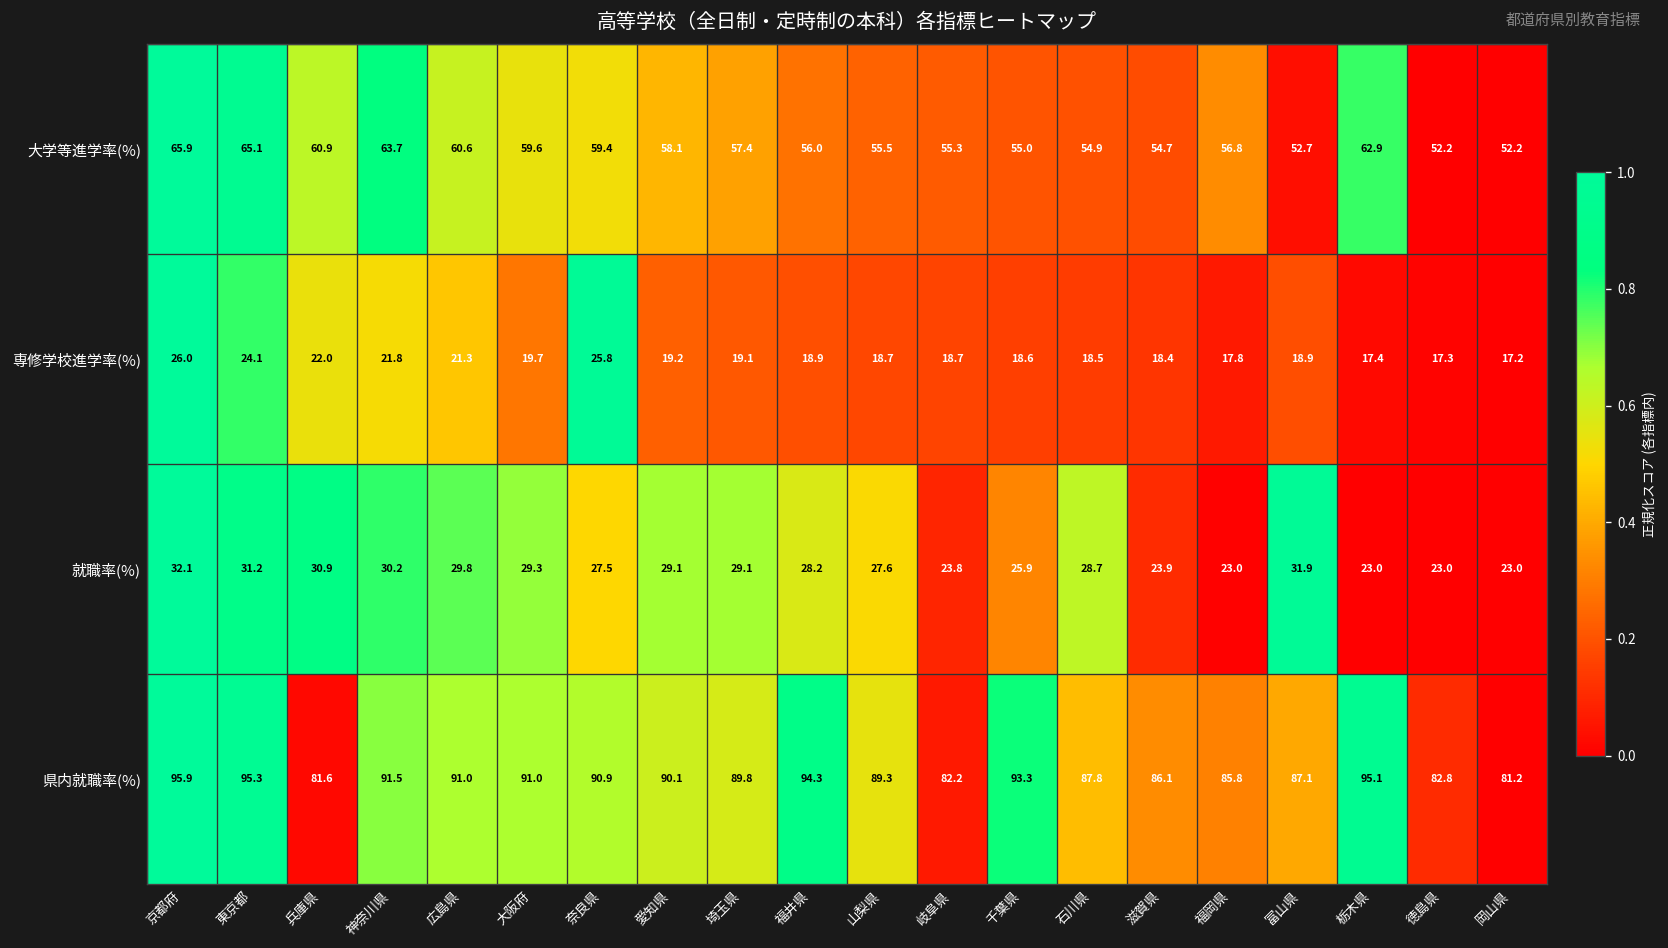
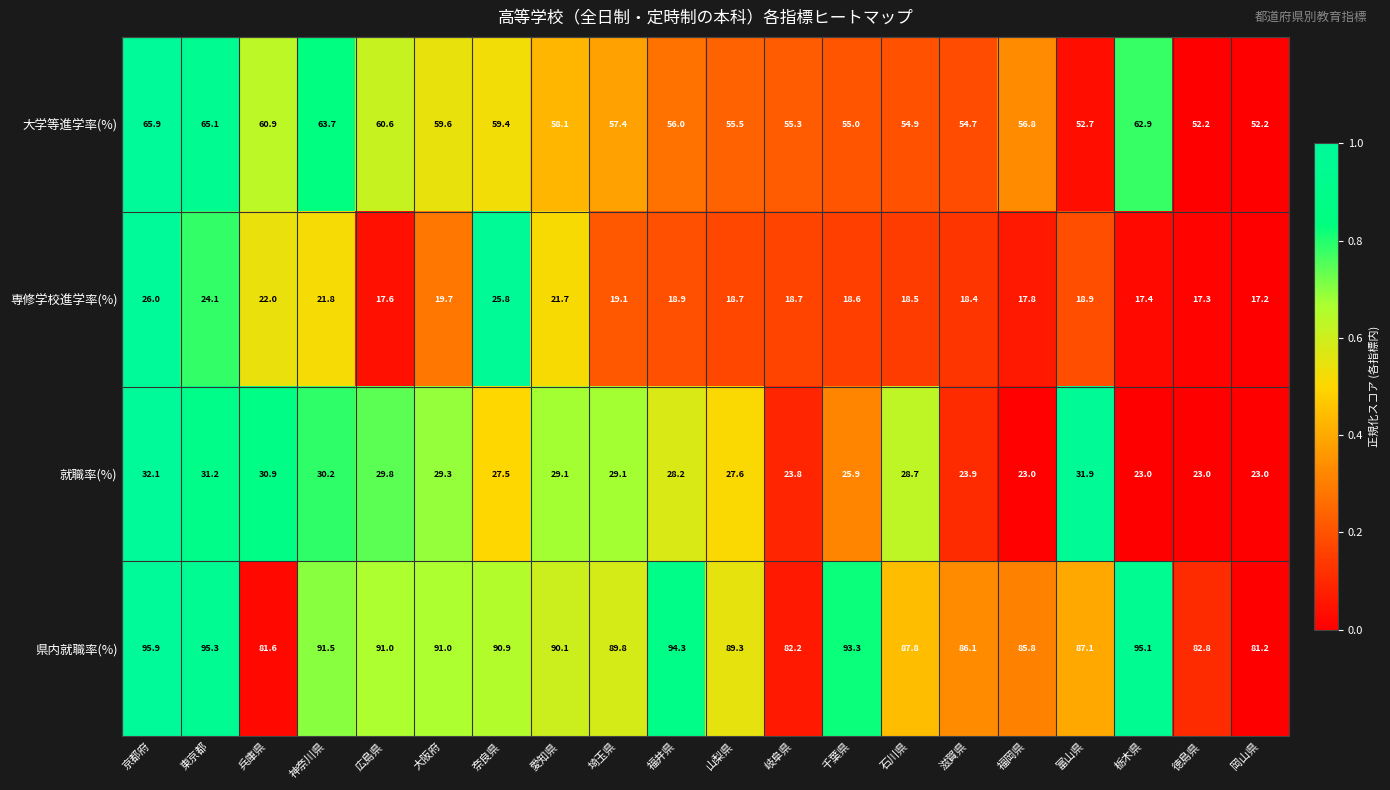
専修学校進学率(%), 広島県: 21.3 -> 17.6
専修学校進学率(%), 愛知県: 19.2 -> 21.7
